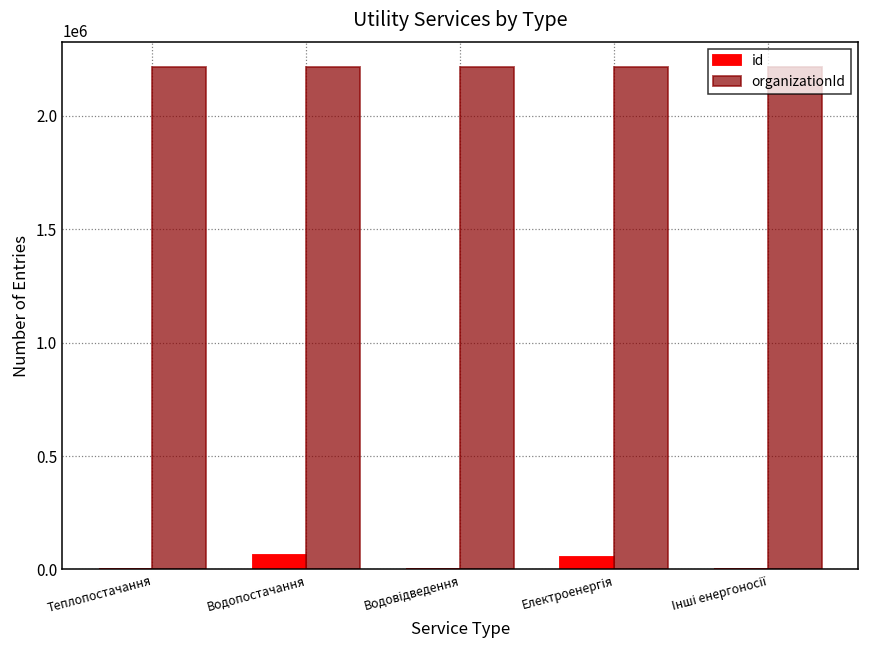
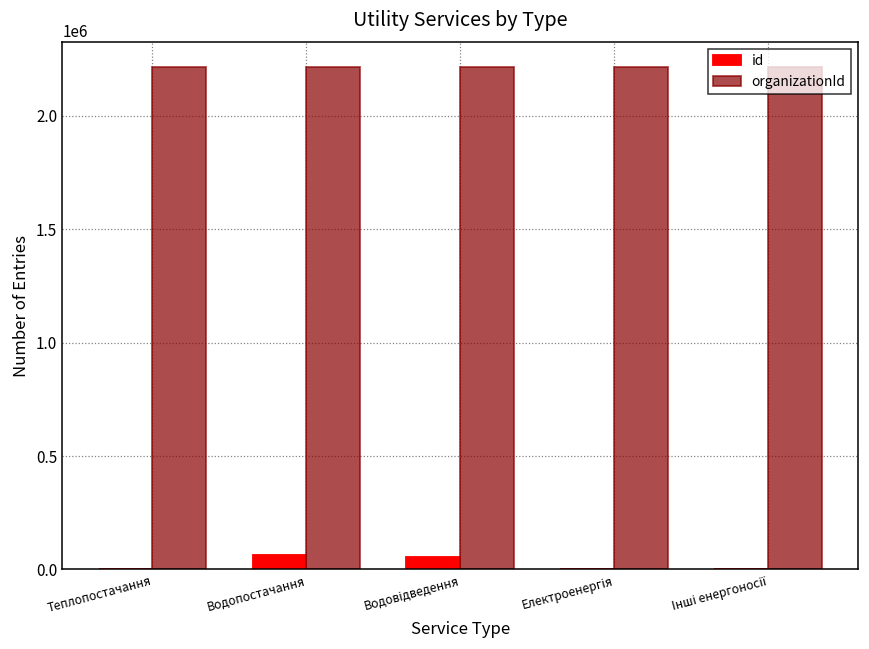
id, Водовідведення: 0 -> 50000
id, Електроенергія: 60000 -> 0
